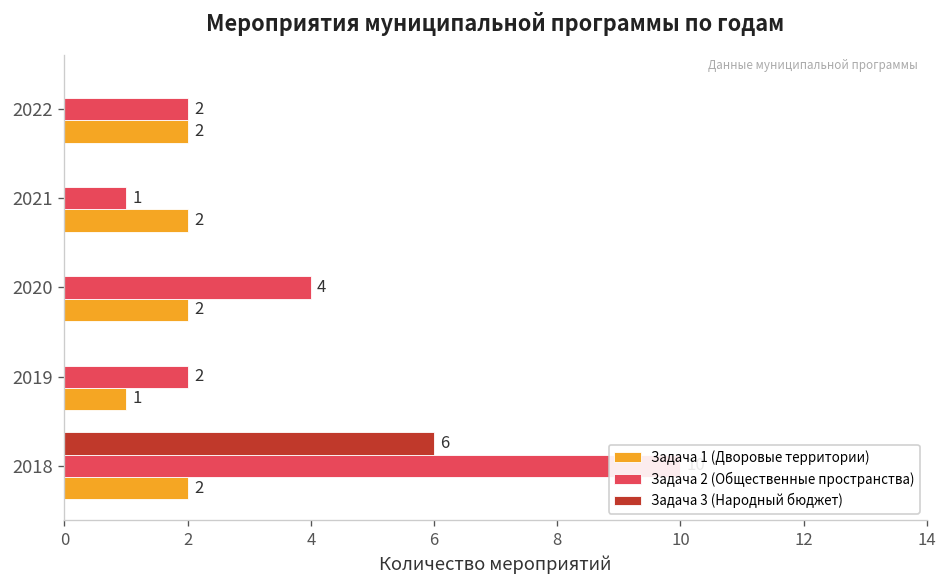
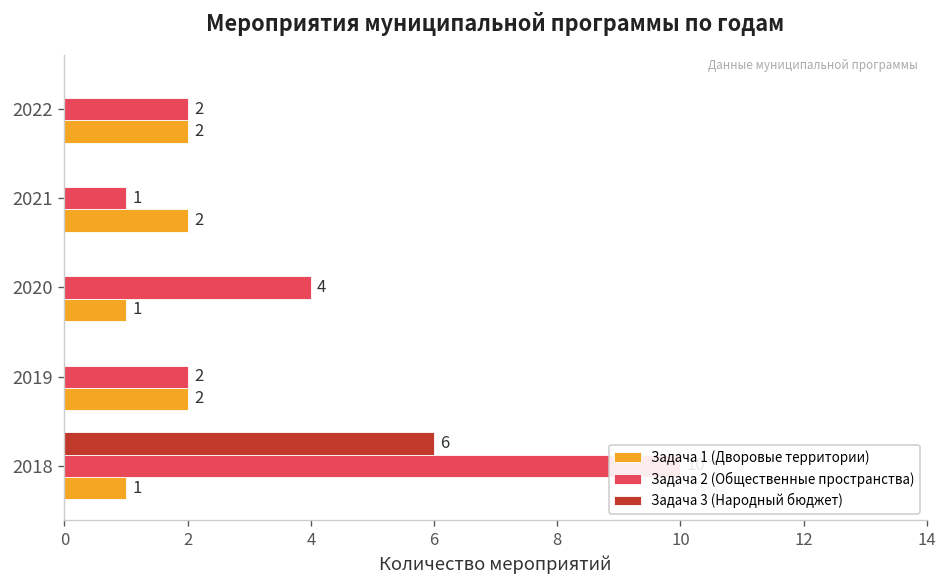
Задача 1 (Дворовые территории), 2020: 2 -> 1
Задача 1 (Дворовые территории), 2019: 1 -> 2
Задача 1 (Дворовые территории), 2018: 2 -> 1
